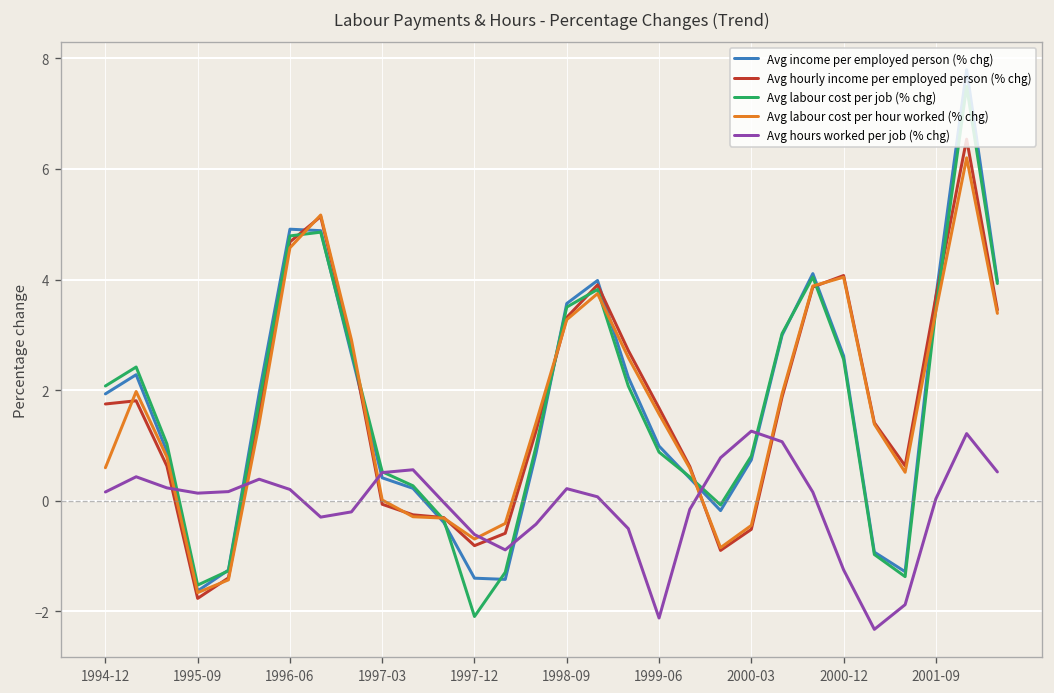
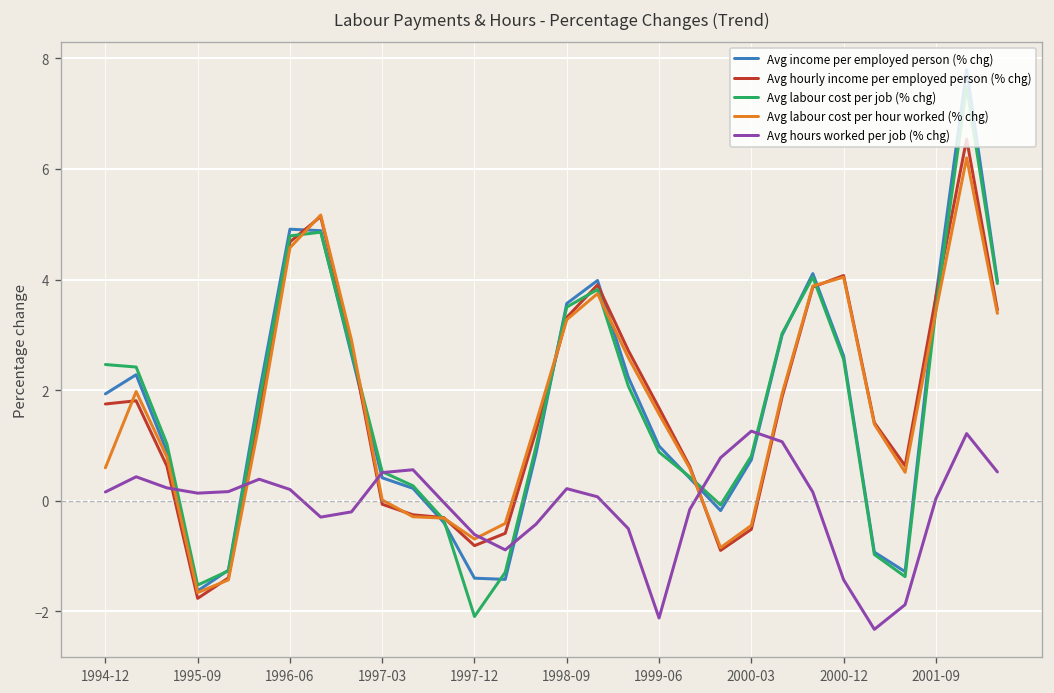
Avg labour cost per job (% chg), 1994-12: 2.1 -> 2.5
Avg hours worked per job (% chg), 2000-12: -1.2 -> -1.4
